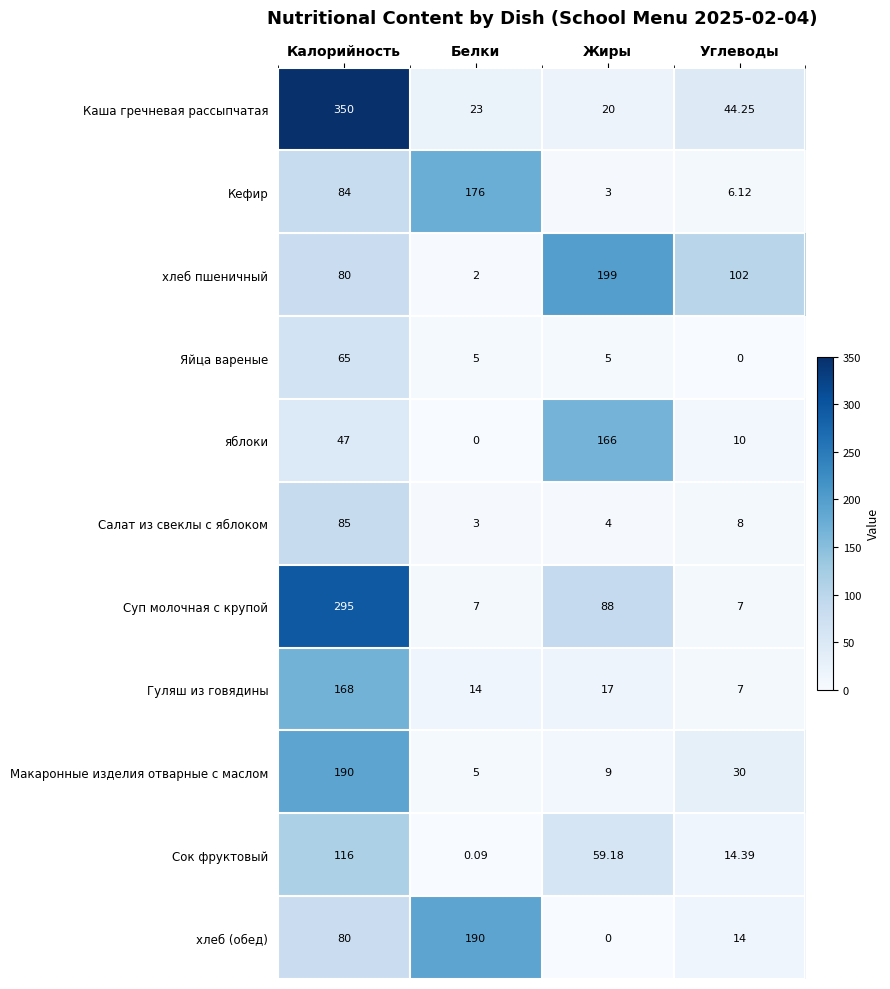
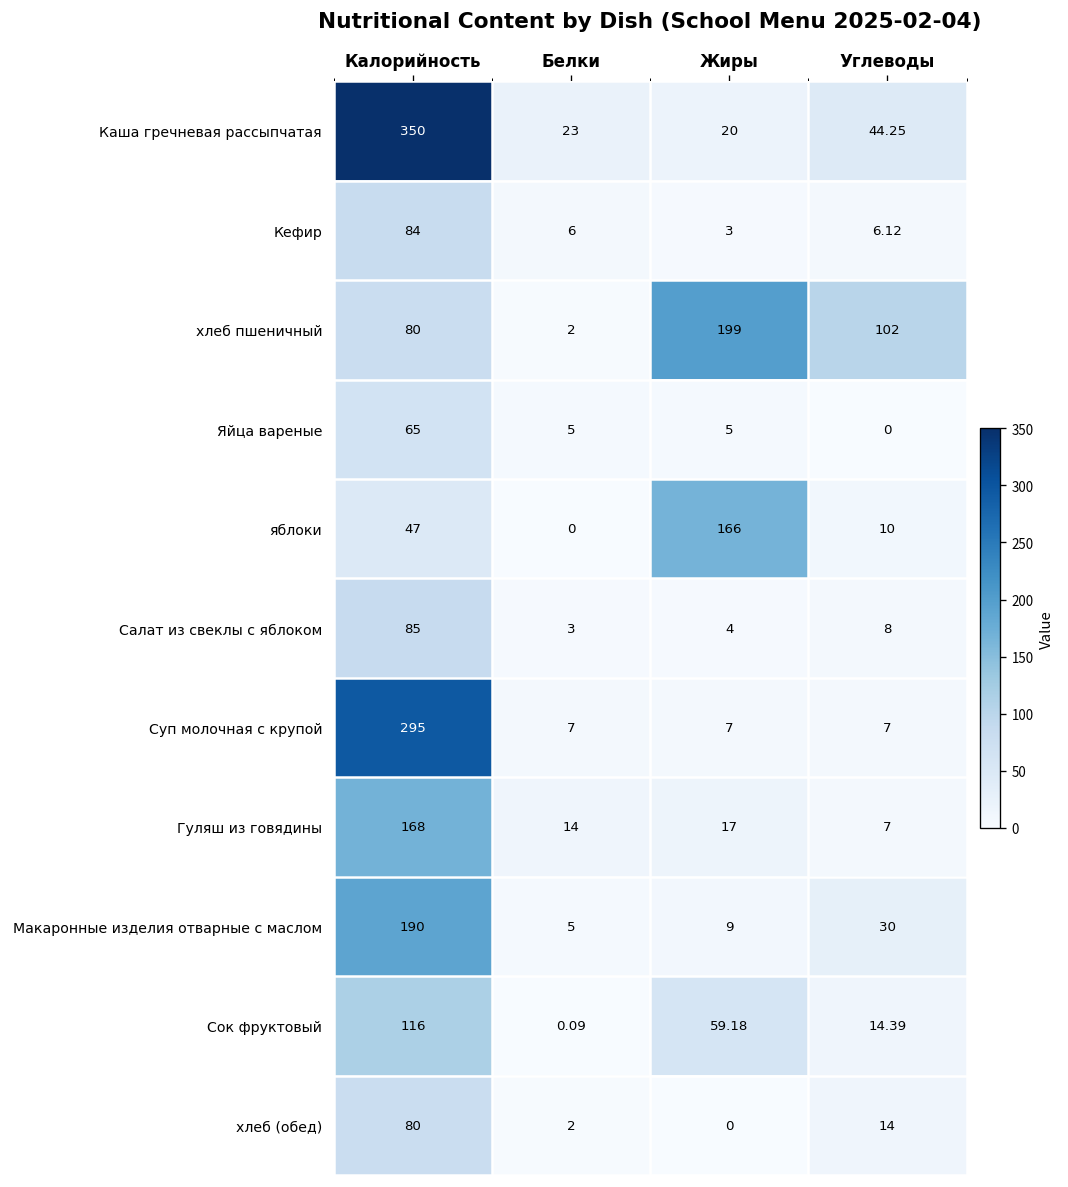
Кефир, Белки: 176 -> 6
Суп молочная с крупой, Жиры: 88 -> 7
хлеб (обед), Белки: 190 -> 2
